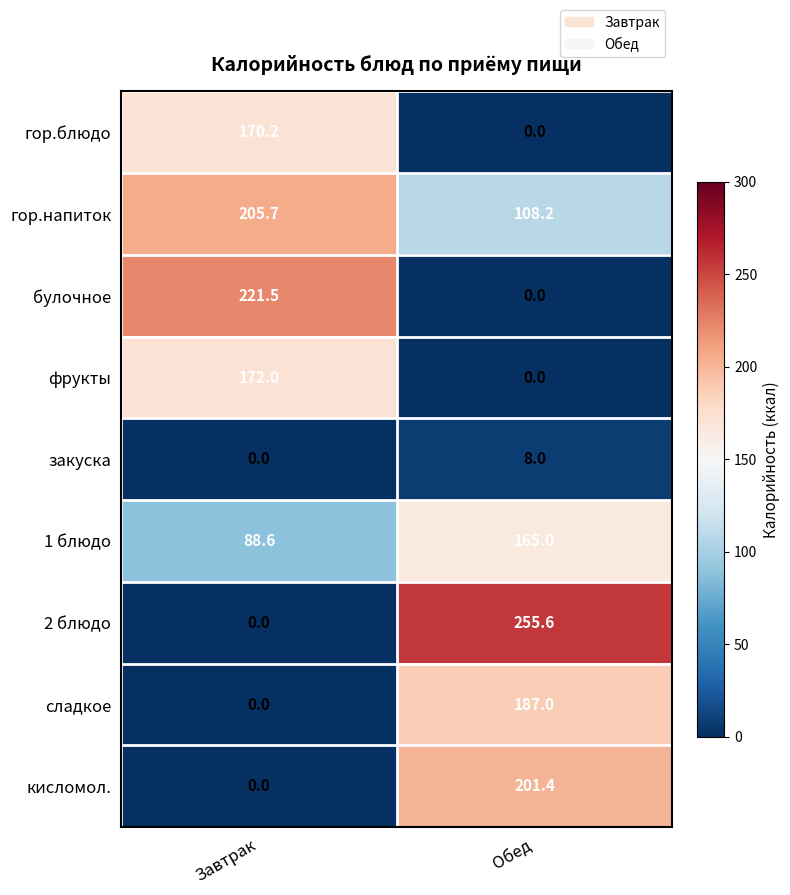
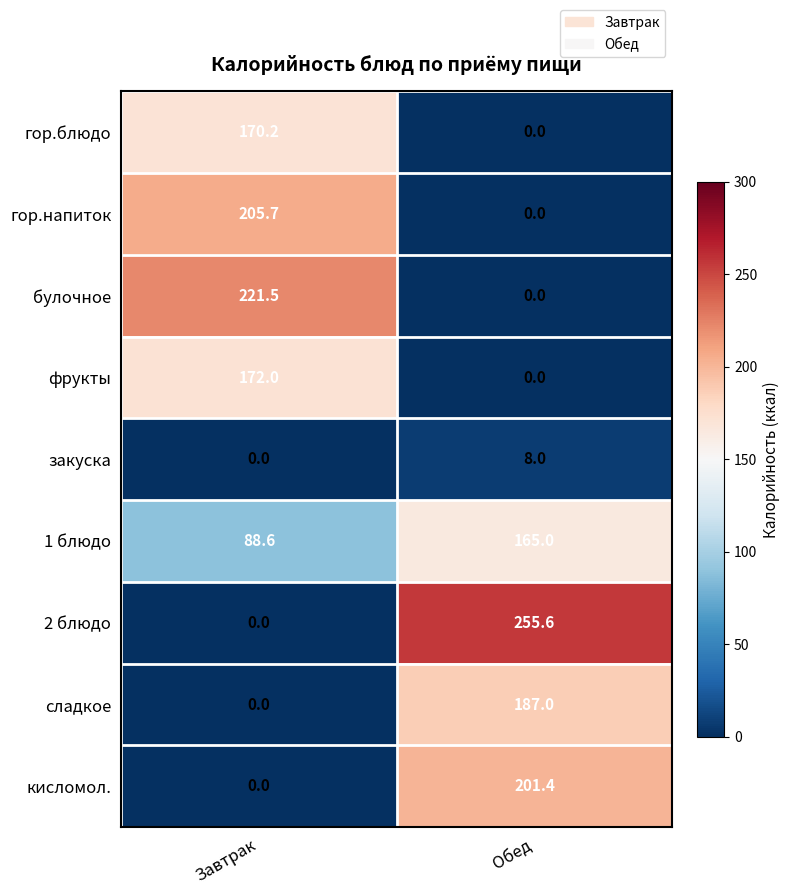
гор.напиток, Обед: 108.2 -> 0.0
